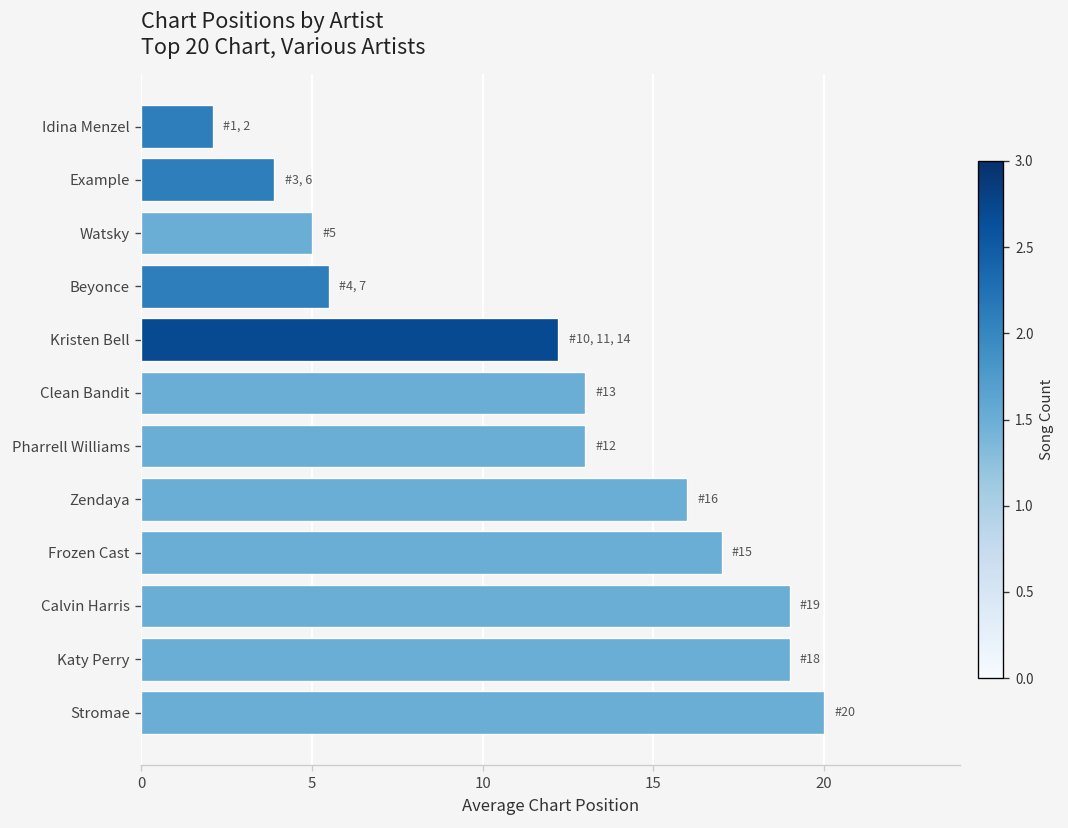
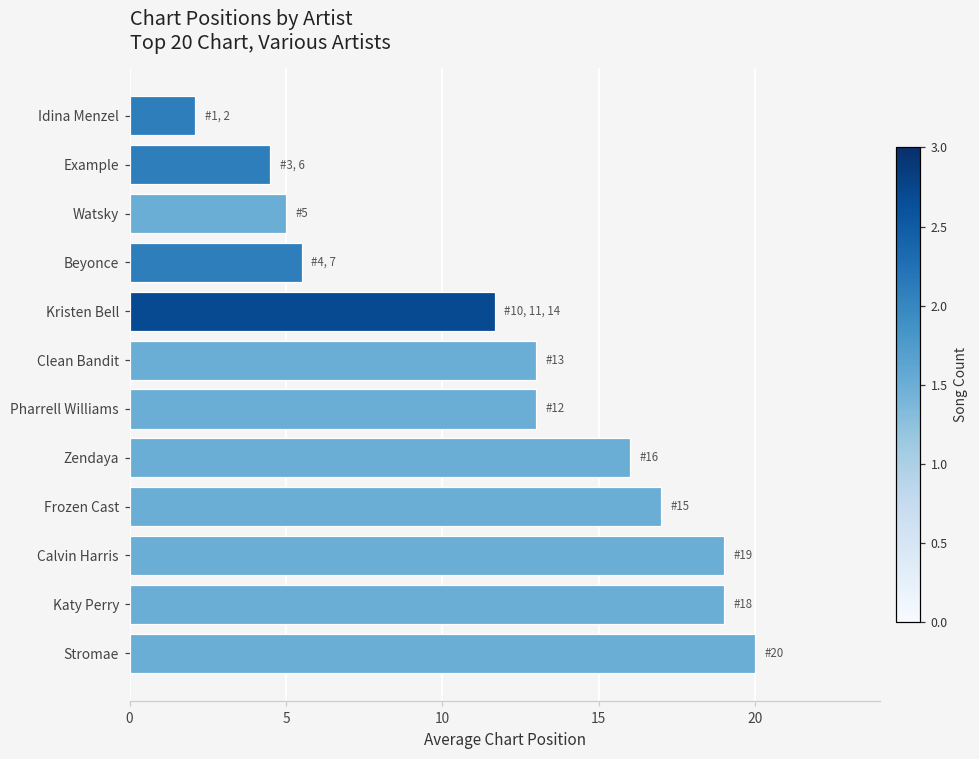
Example: 3.9 -> 4.5
Kristen Bell: 12.2 -> 11.7
